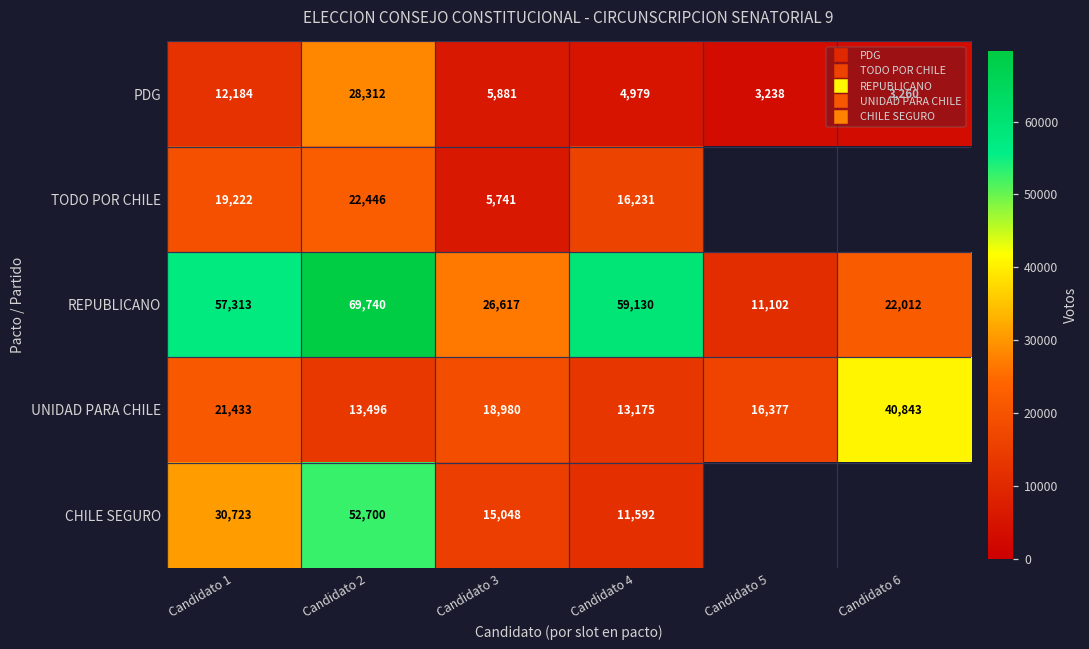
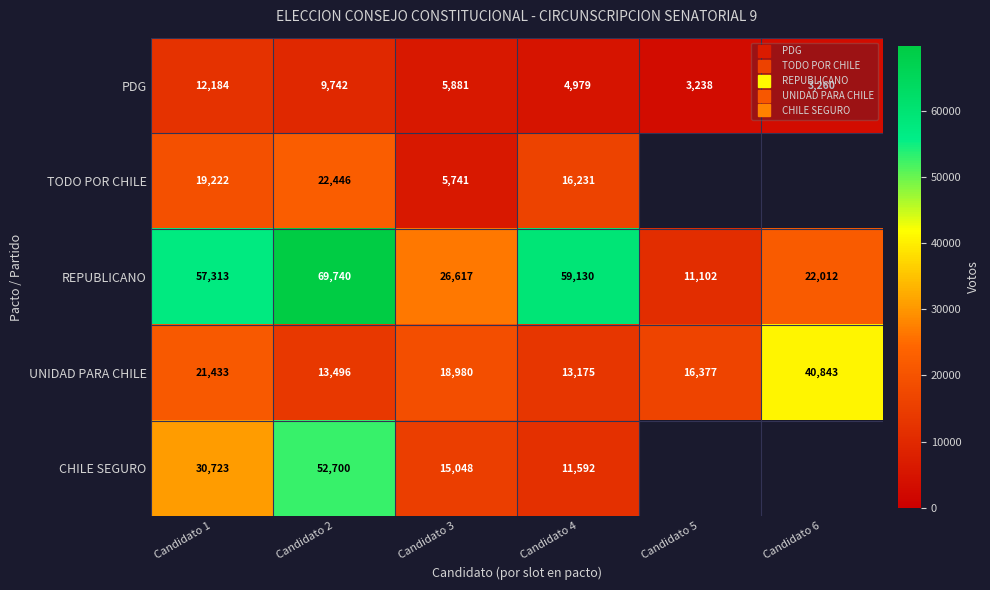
PDG, Candidato 2: 28,312 -> 9,742
